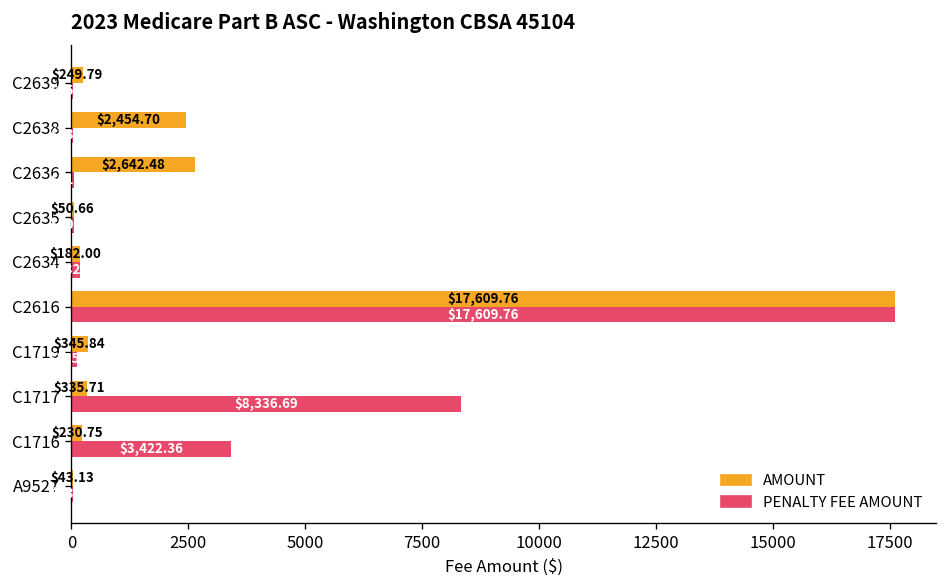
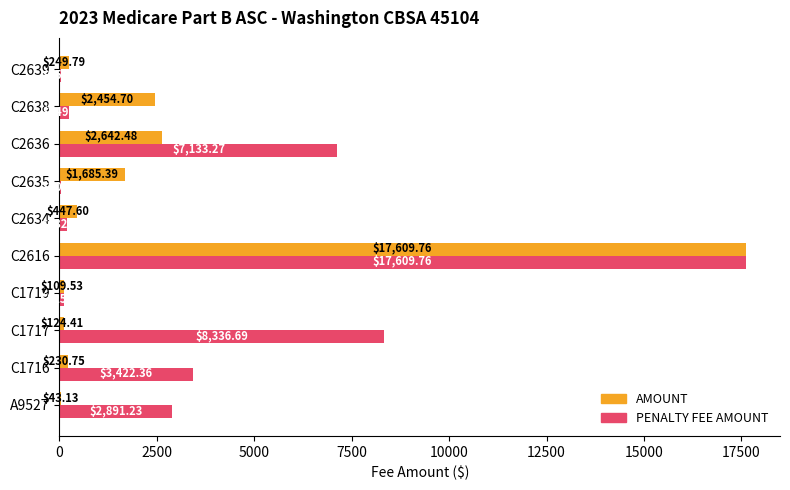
PENALTY FEE AMOUNT, C2638: 0 -> 200
PENALTY FEE AMOUNT, C2636: 100 -> 7100
AMOUNT, C2635: $50.66 -> $1,685.39
AMOUNT, C2634: $182.00 -> $447.60
AMOUNT, C1719: $345.84 -> $109.53
AMOUNT, C1717: $335.71 -> $124.41
PENALTY FEE AMOUNT, A9527: 0 -> 2900
